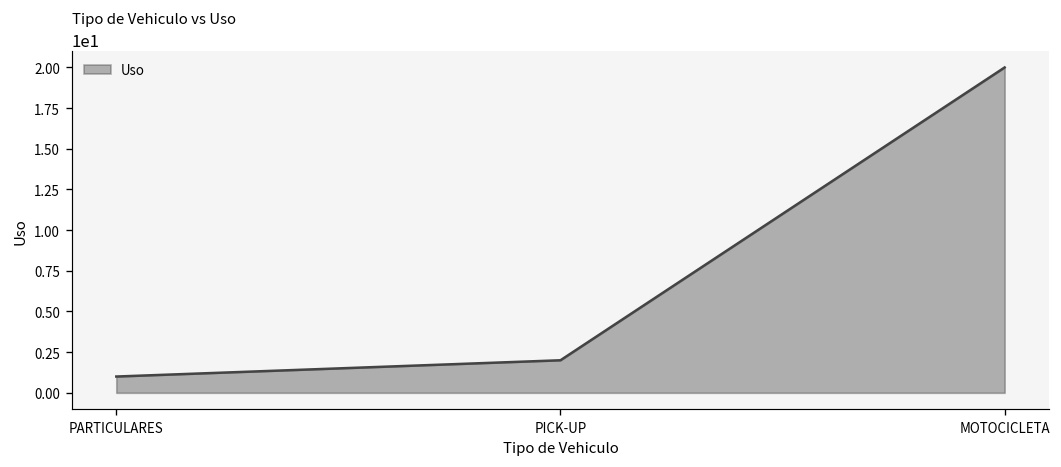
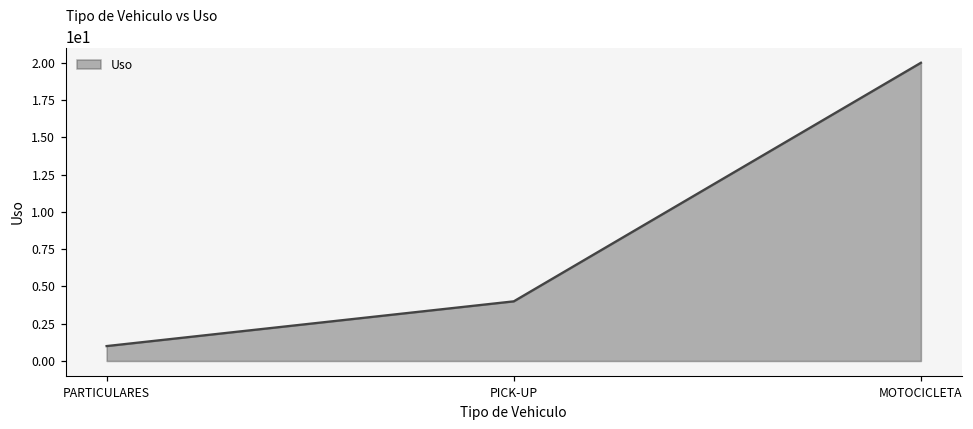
PICK-UP: 2 -> 4
